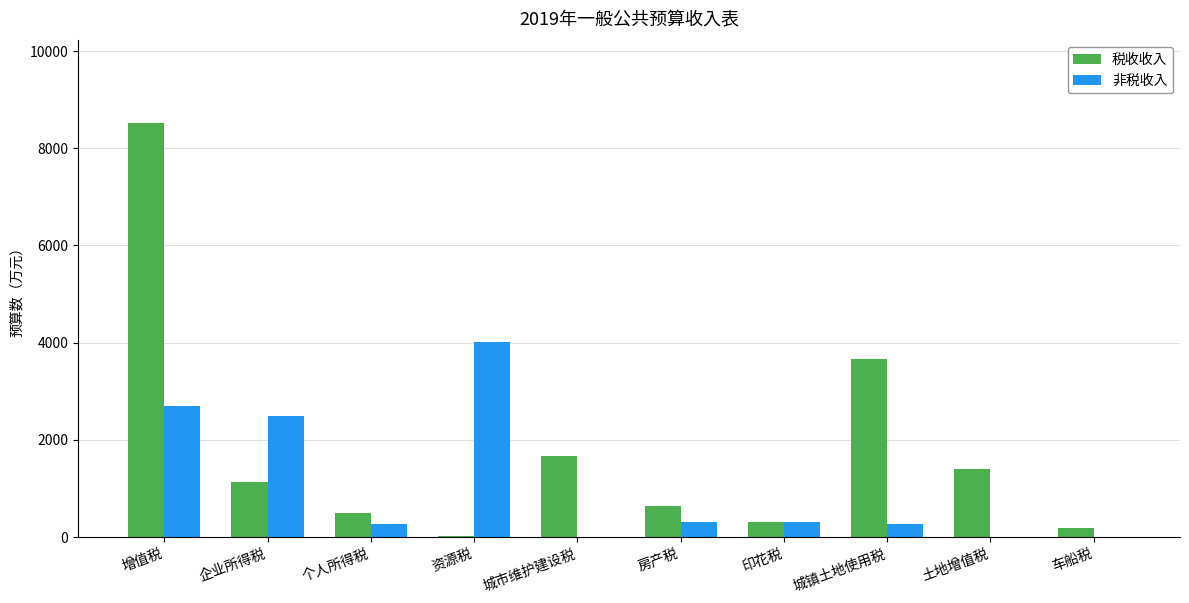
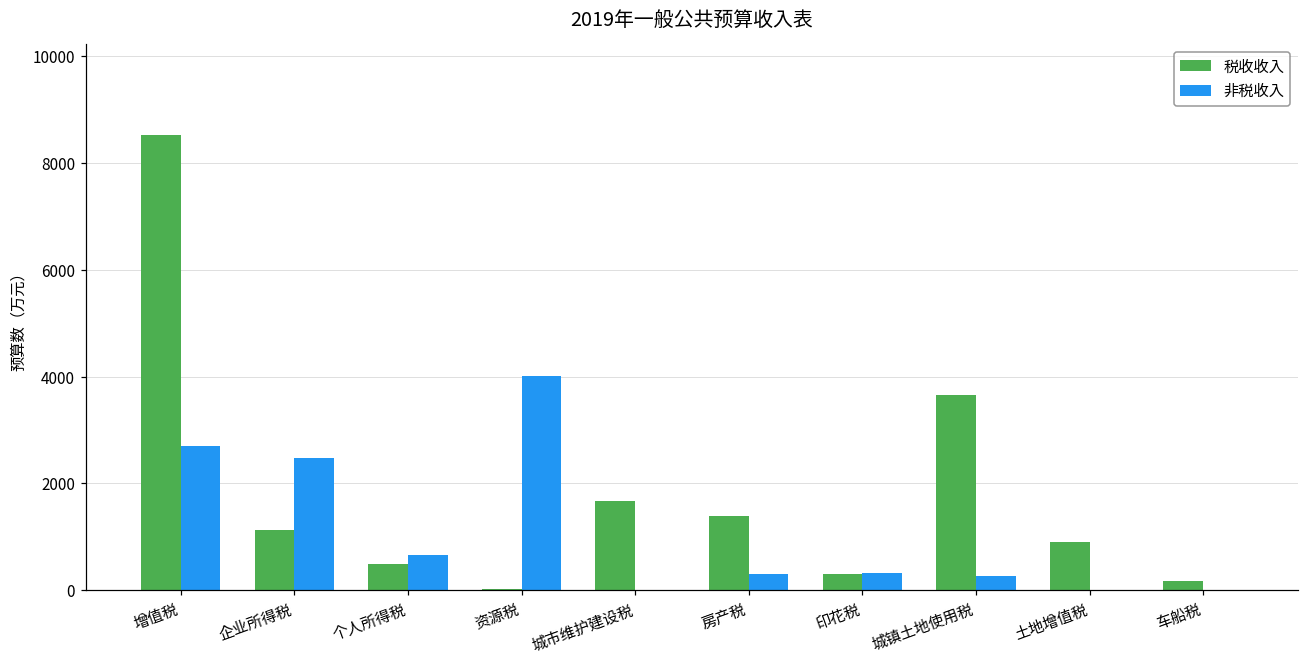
非税收入, 个人所得税: 300 -> 700
税收收入, 房产税: 600 -> 1400
税收收入, 土地增值税: 1400 -> 900
